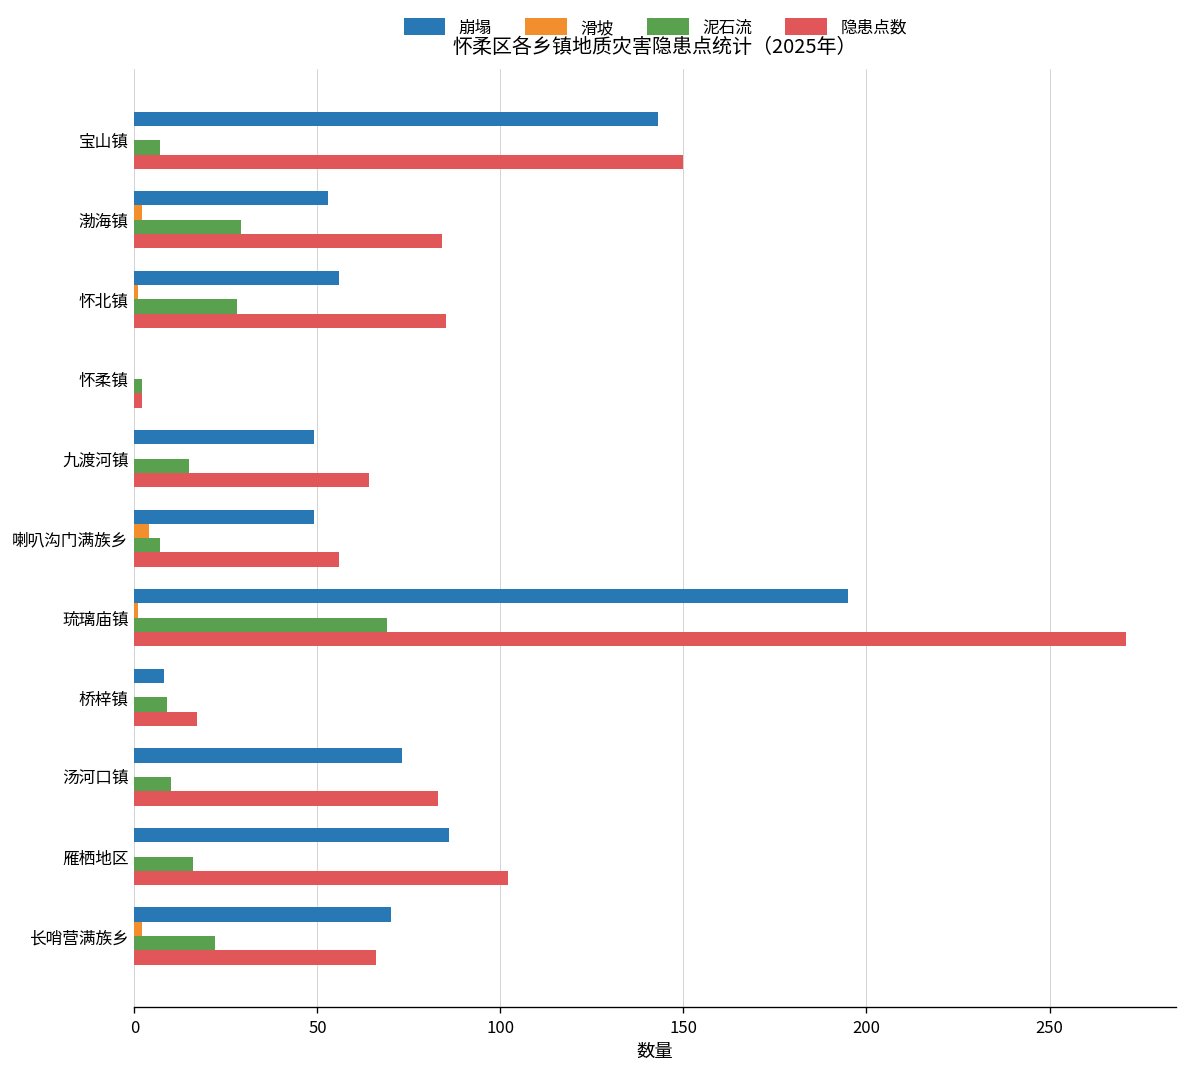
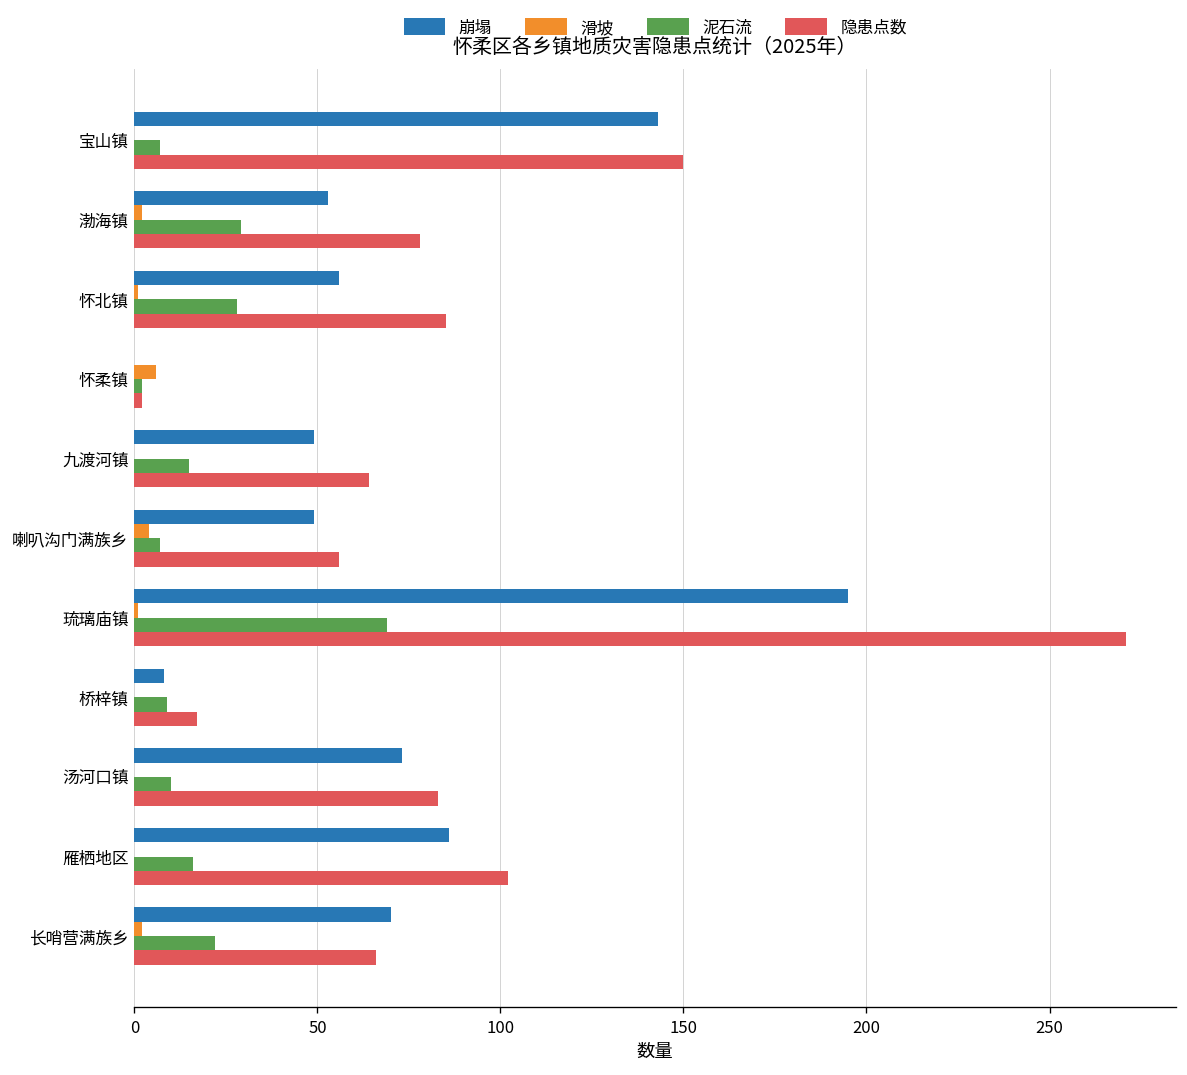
隐患点数, 渤海镇: 84 -> 78
滑坡, 怀柔镇: 0 -> 6
